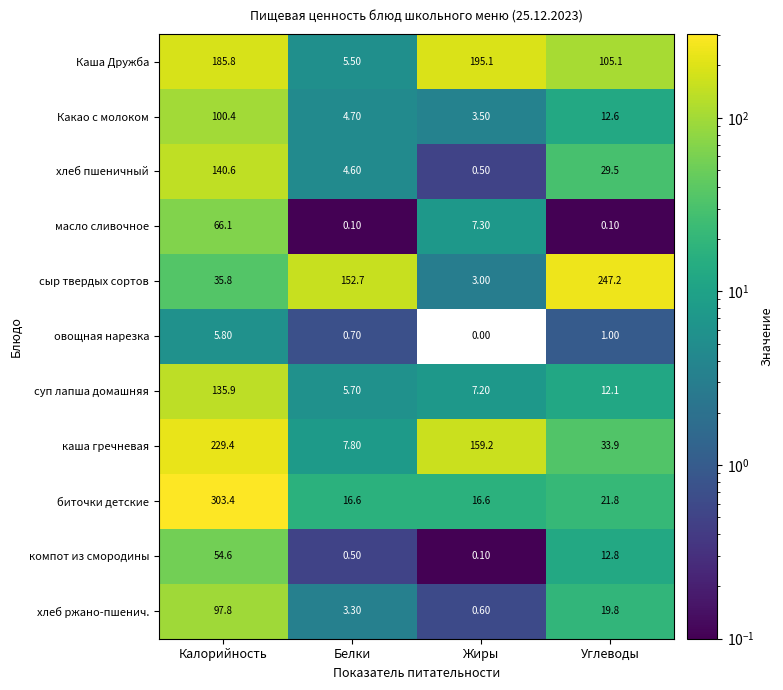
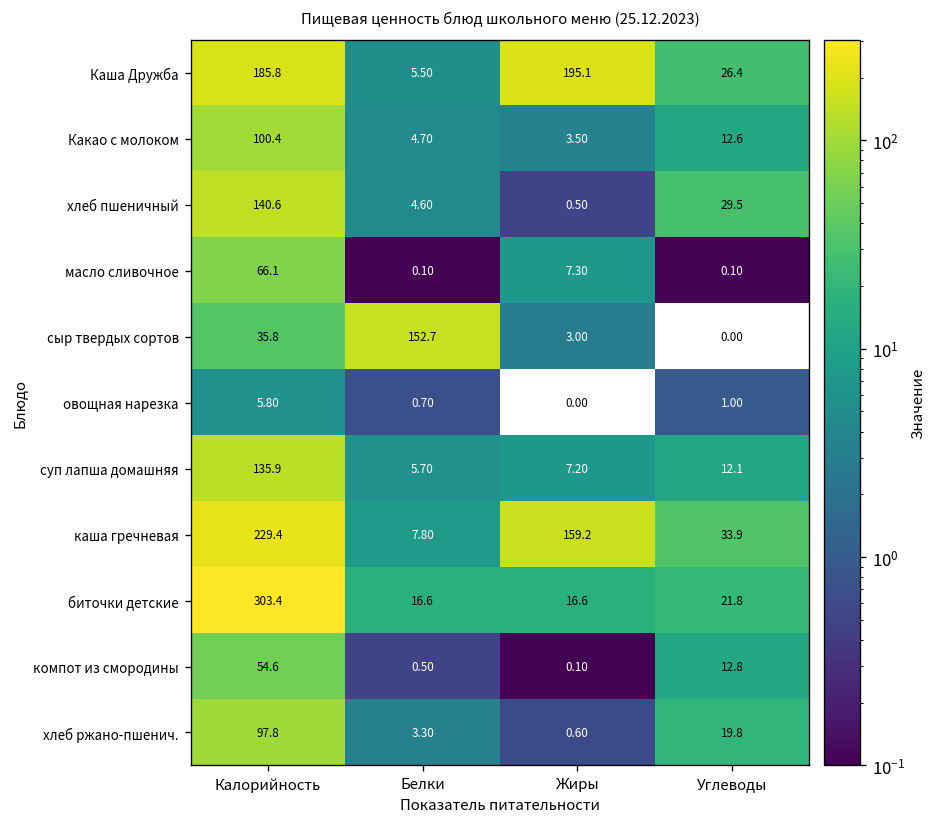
Каша Дружба, Углеводы: 105.1 -> 26.4
сыр твердых сортов, Углеводы: 247.2 -> 0.00
